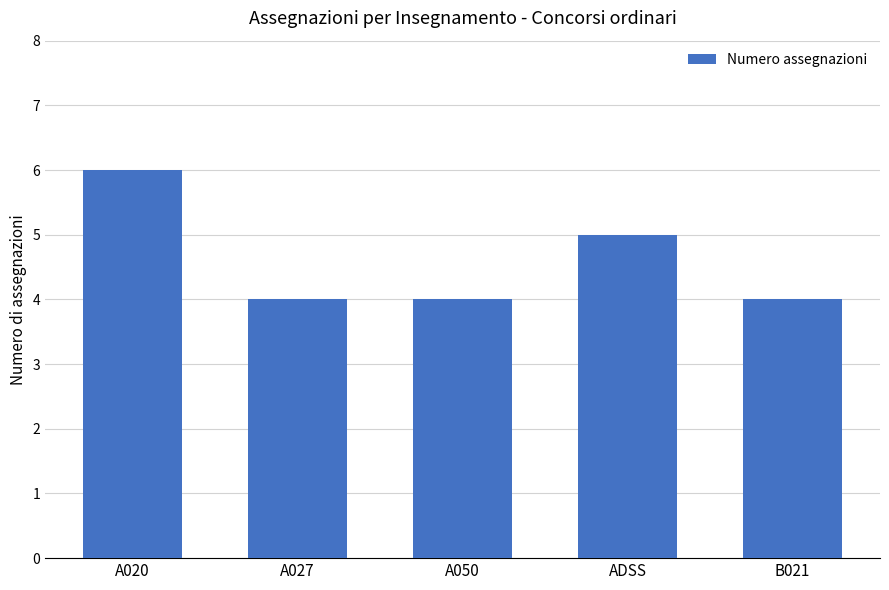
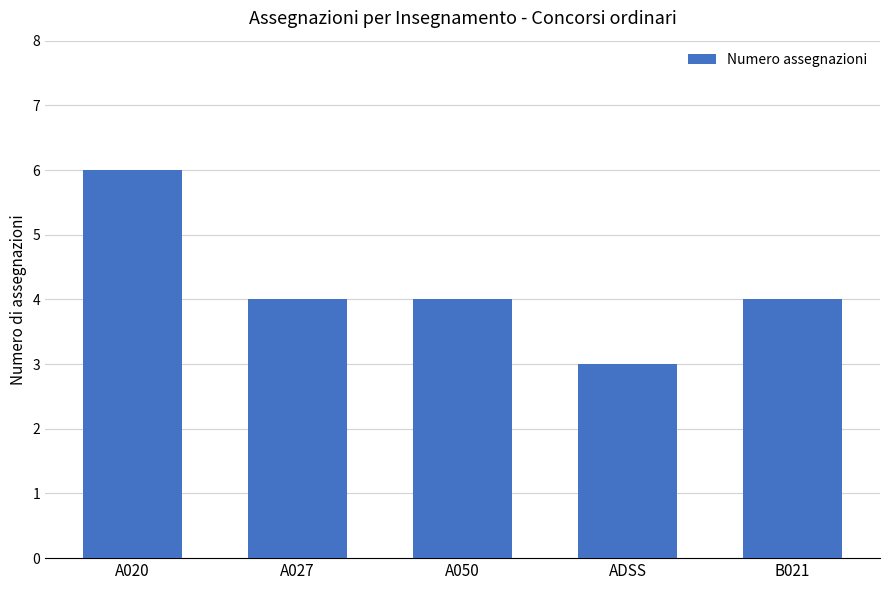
ADSS: 5 -> 3
